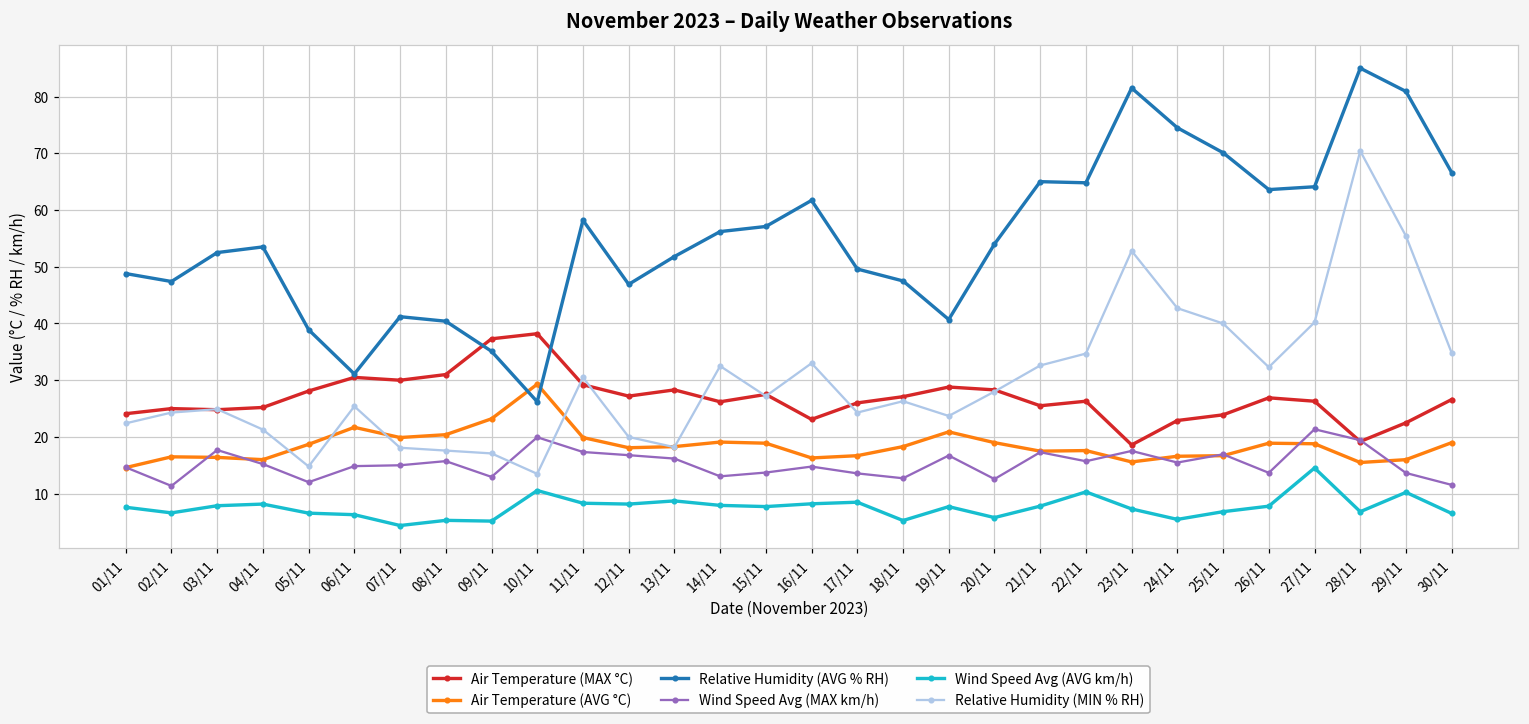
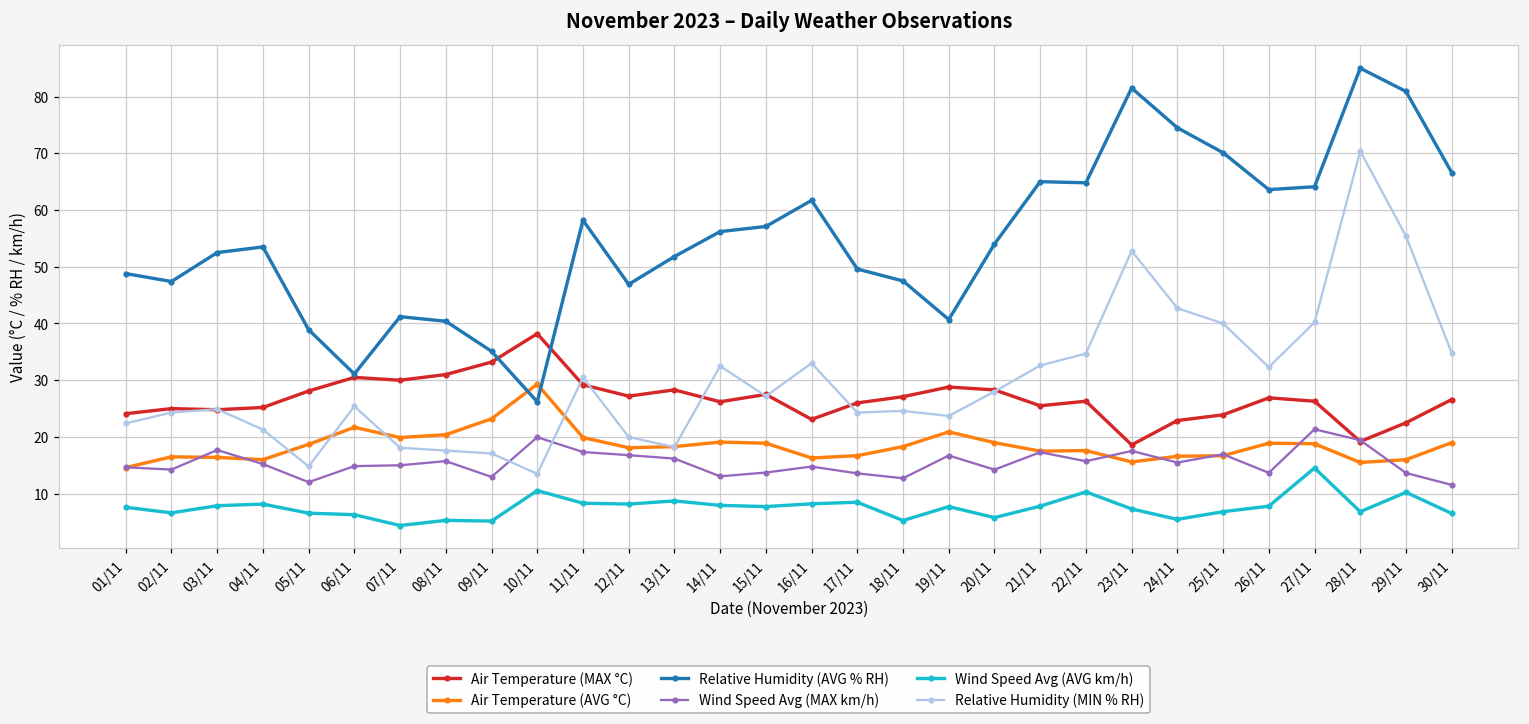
Wind Speed Avg (MAX km/h), 02/11: 11 -> 14
Air Temperature (MAX °C), 09/11: 37 -> 33
Relative Humidity (MIN % RH), 18/11: 26 -> 25
Wind Speed Avg (MAX km/h), 20/11: 13 -> 14
